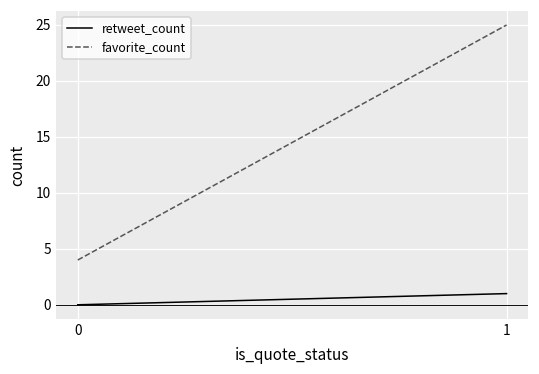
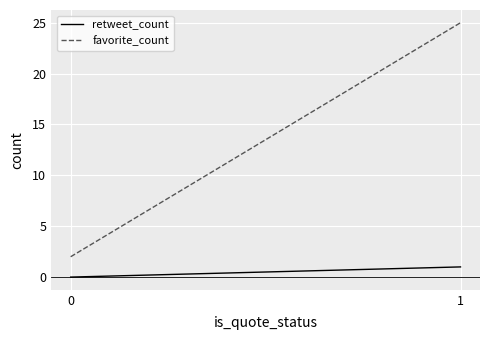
favorite_count, 0: 4 -> 2
